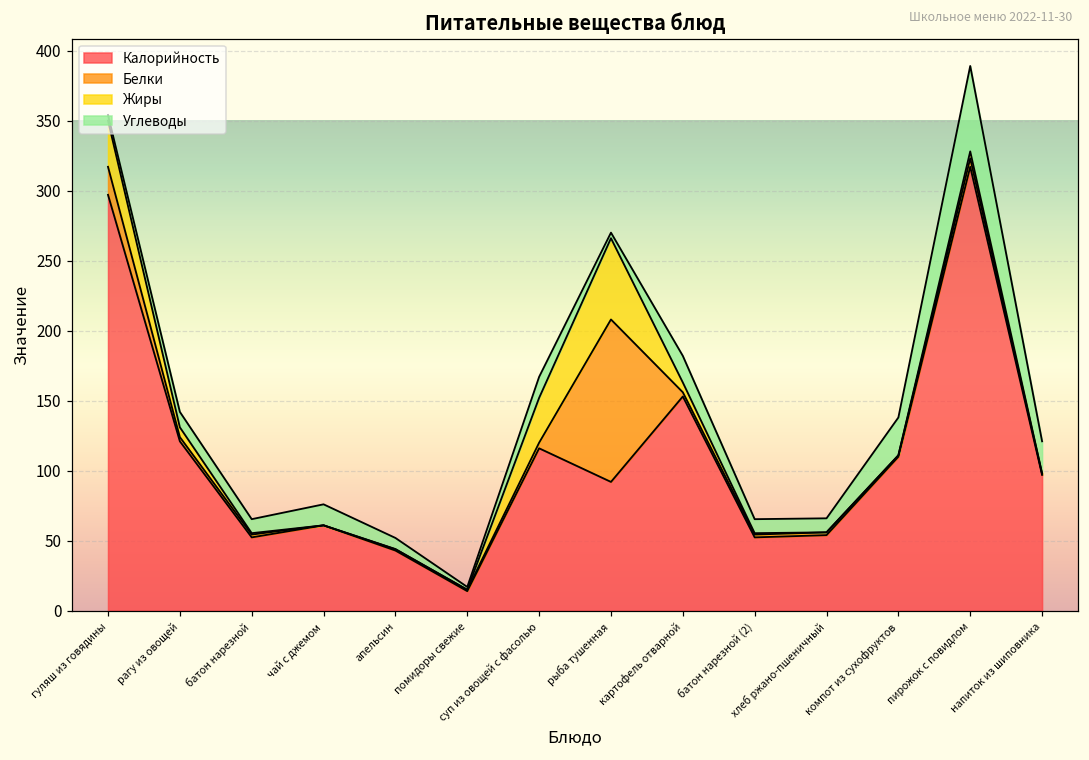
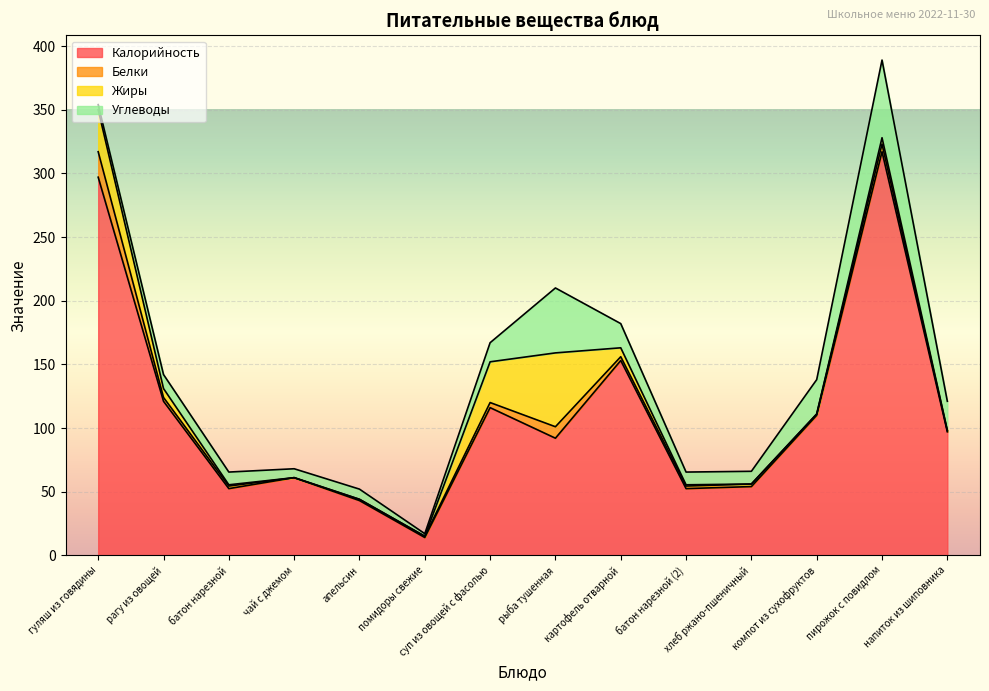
Углеводы, чай с джемом: 15 -> 7
Белки, рыба тушенная: 116 -> 9
Углеводы, рыба тушенная: 4 -> 51
